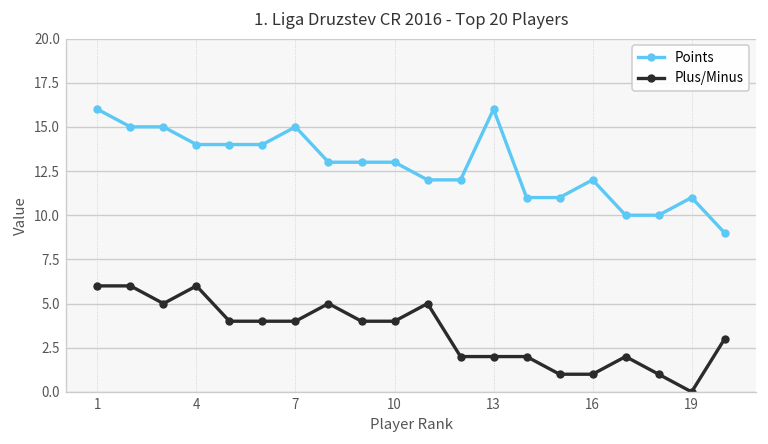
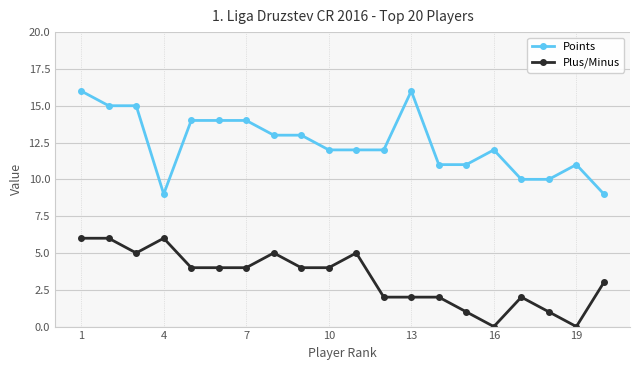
Points, 4: 14 -> 9
Points, 7: 15 -> 14
Points, 10: 13 -> 12
Plus/Minus, 16: 1 -> 0
